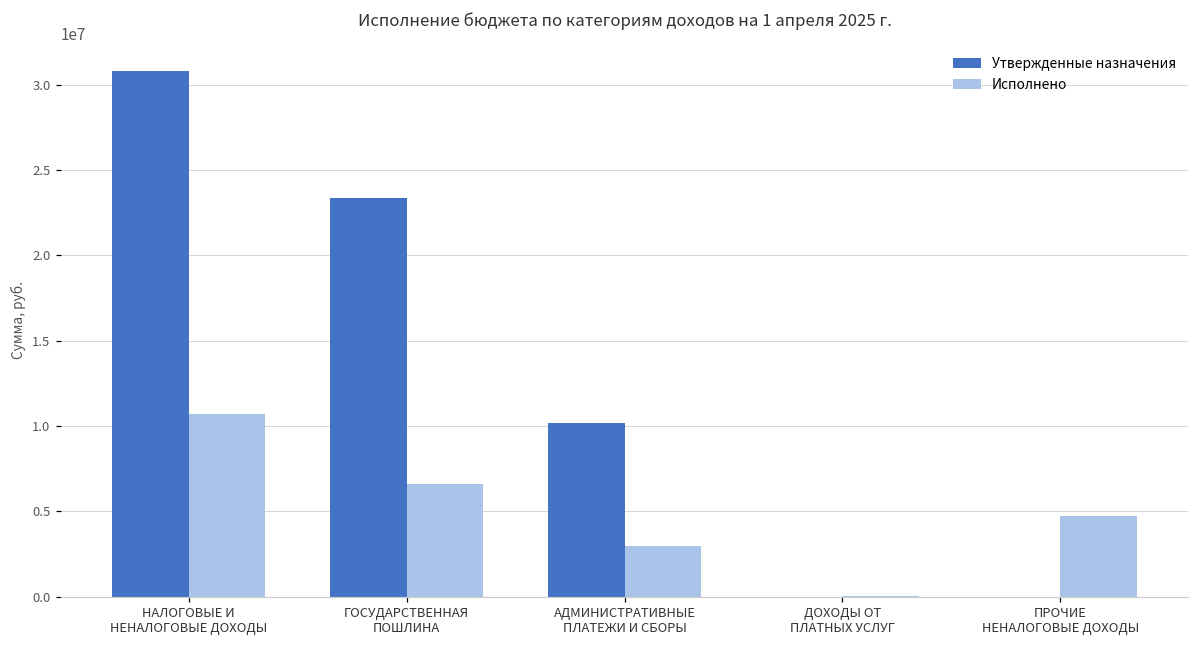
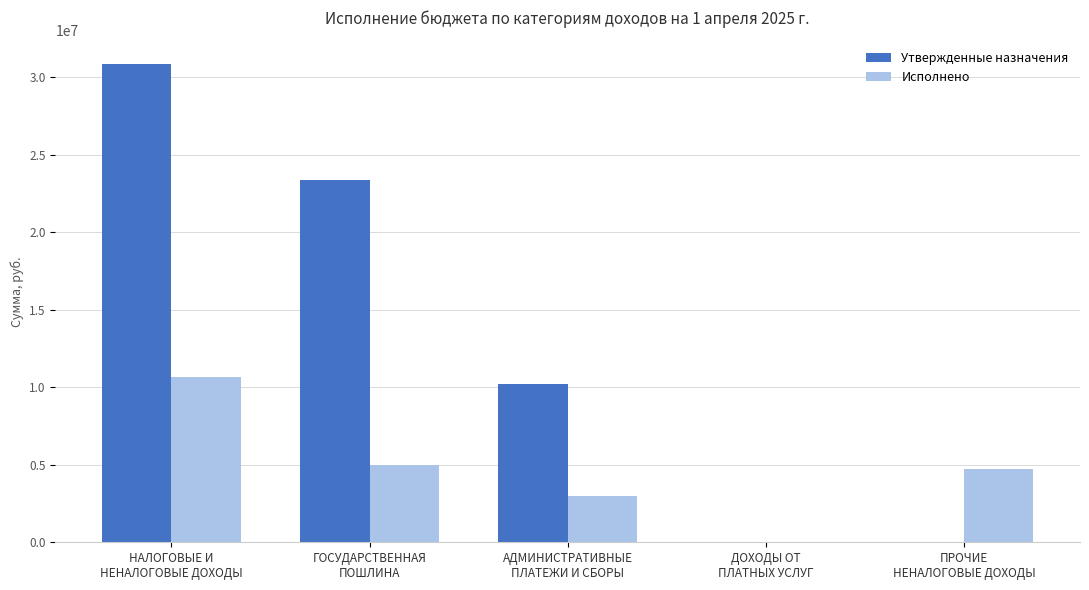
Исполнено, ГОСУДАРСТВЕННАЯ ПОШЛИНА: 6600000 -> 5000000
